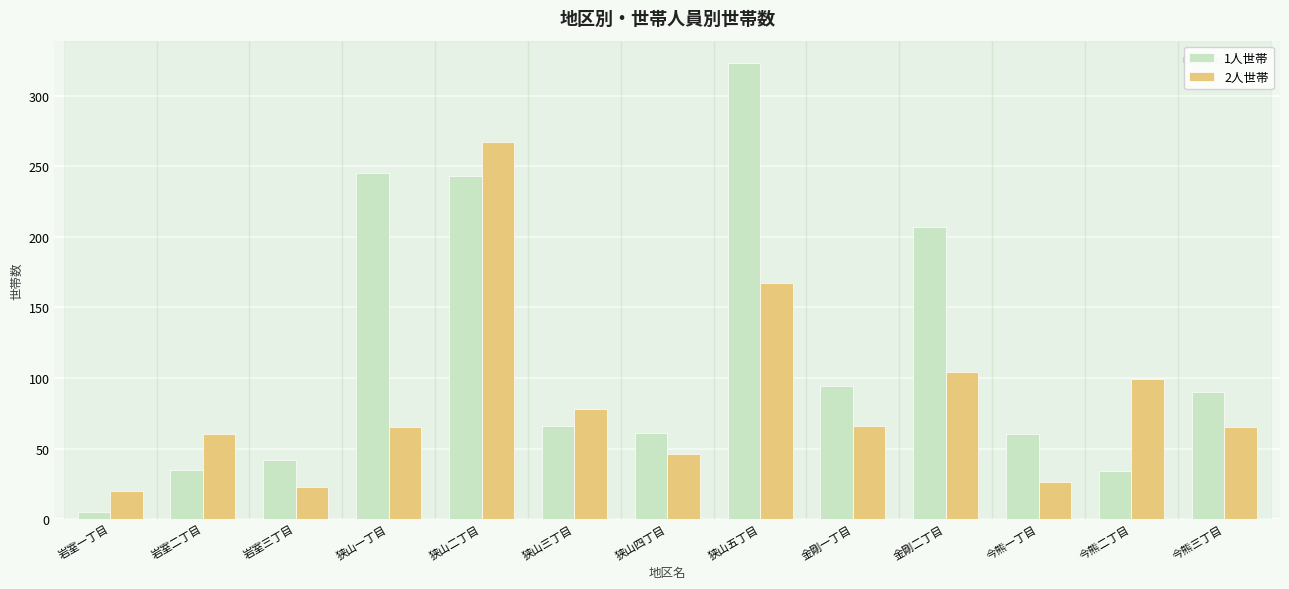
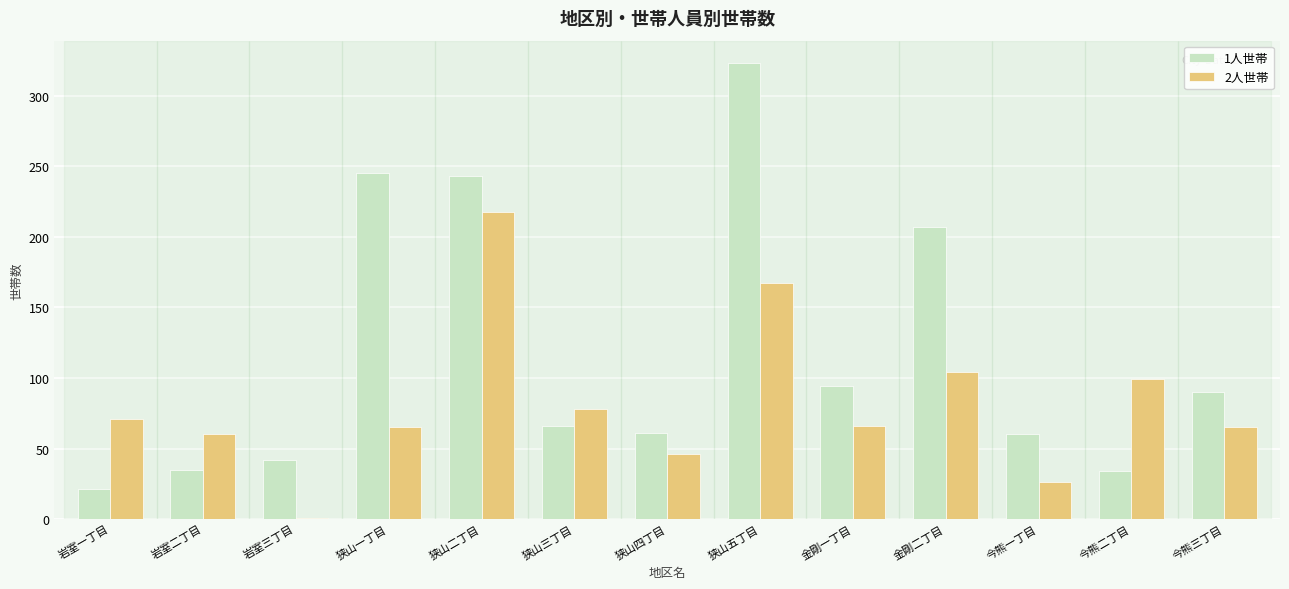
1人世帯, 岩室一丁目: 5 -> 21
2人世帯, 岩室一丁目: 20 -> 71
2人世帯, 岩室三丁目: 23 -> 1
2人世帯, 狭山二丁目: 267 -> 218
